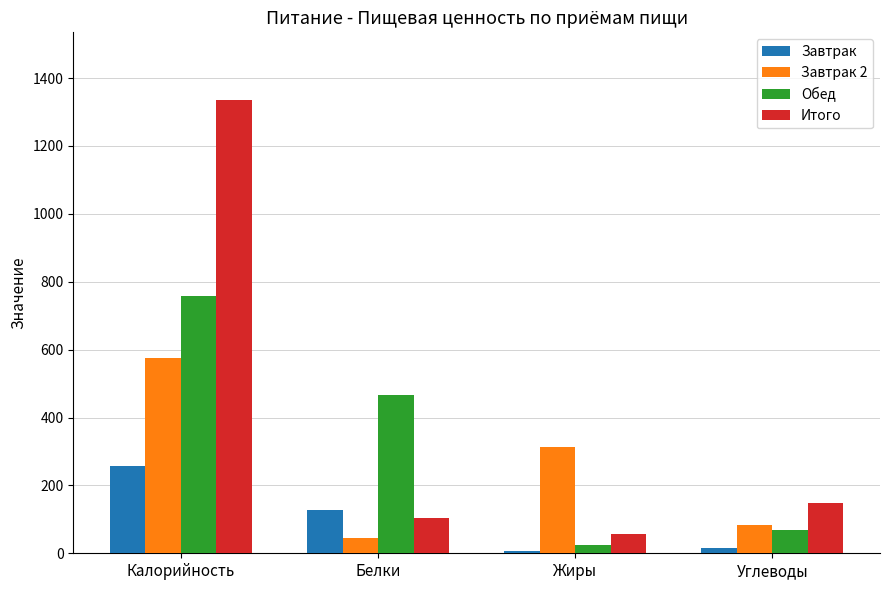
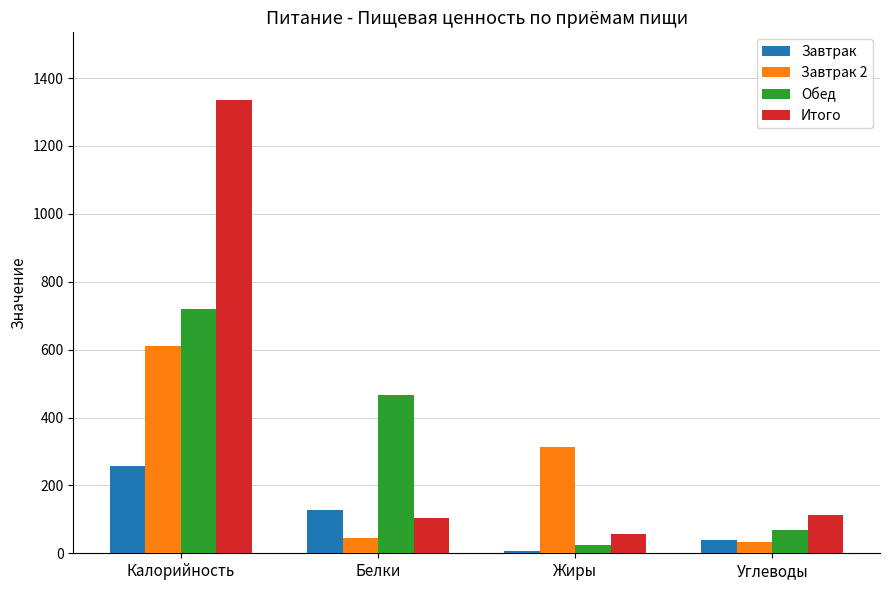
Завтрак 2, Калорийность: 580 -> 610
Обед, Калорийность: 760 -> 720
Завтрак, Углеводы: 20 -> 40
Завтрак 2, Углеводы: 80 -> 30
Итого, Углеводы: 150 -> 110
